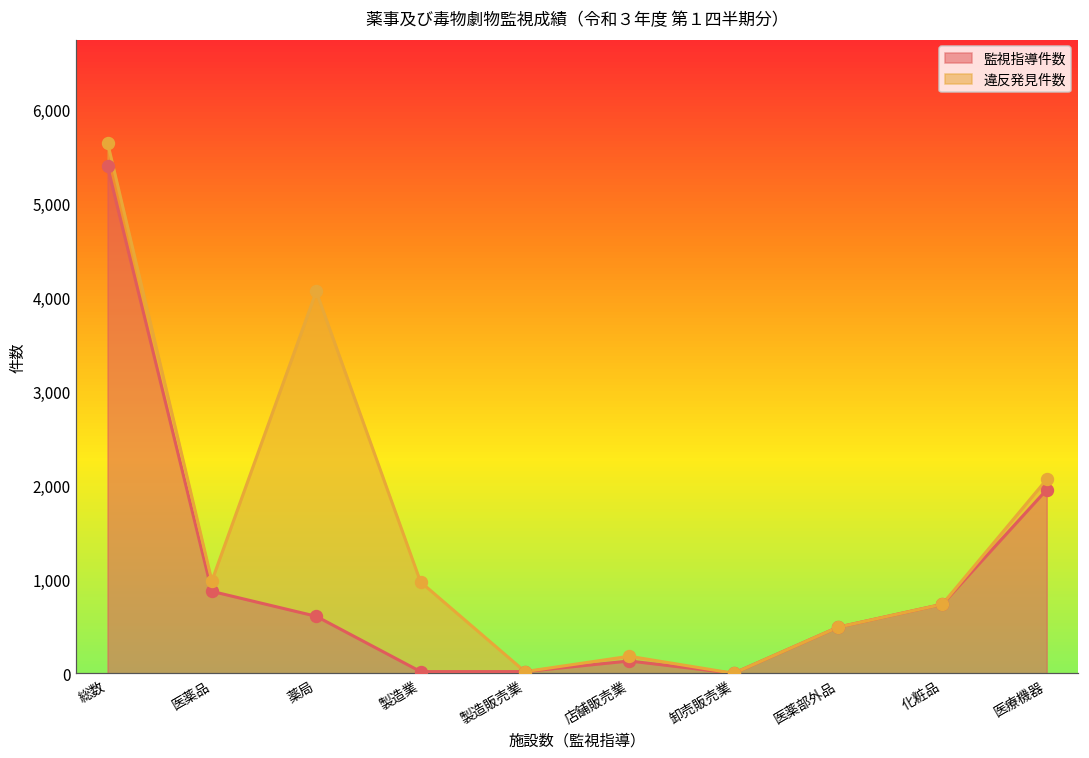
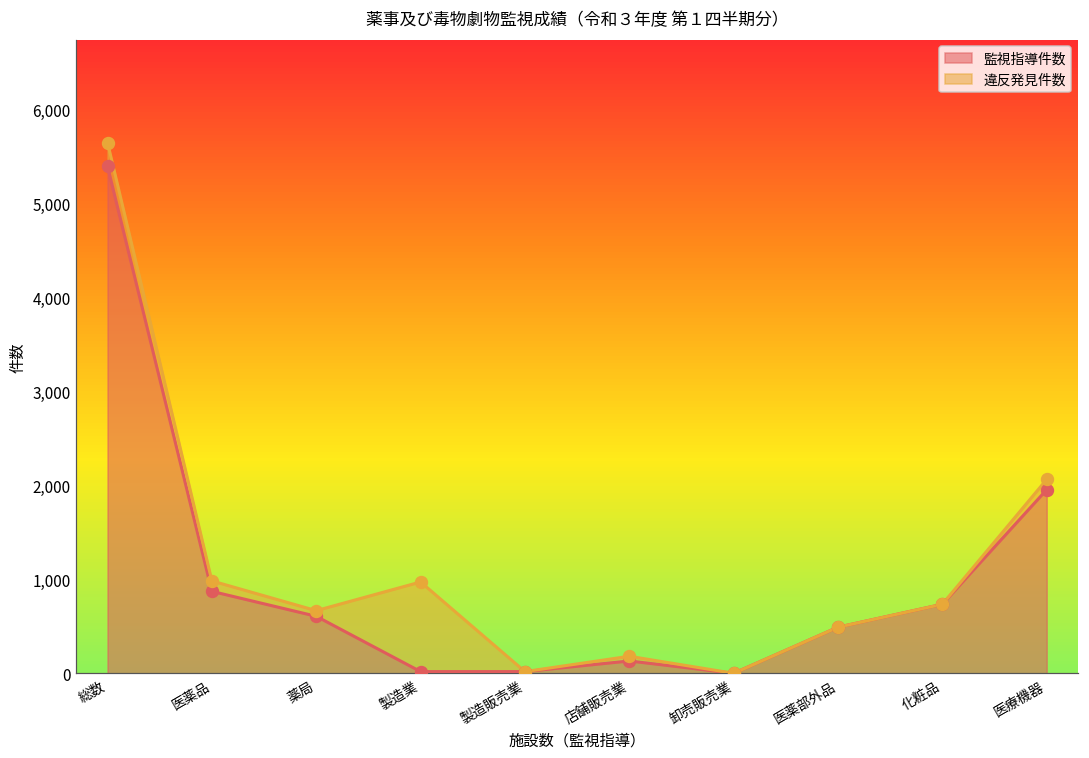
違反発見件数, 薬局: 3,500 -> 100
